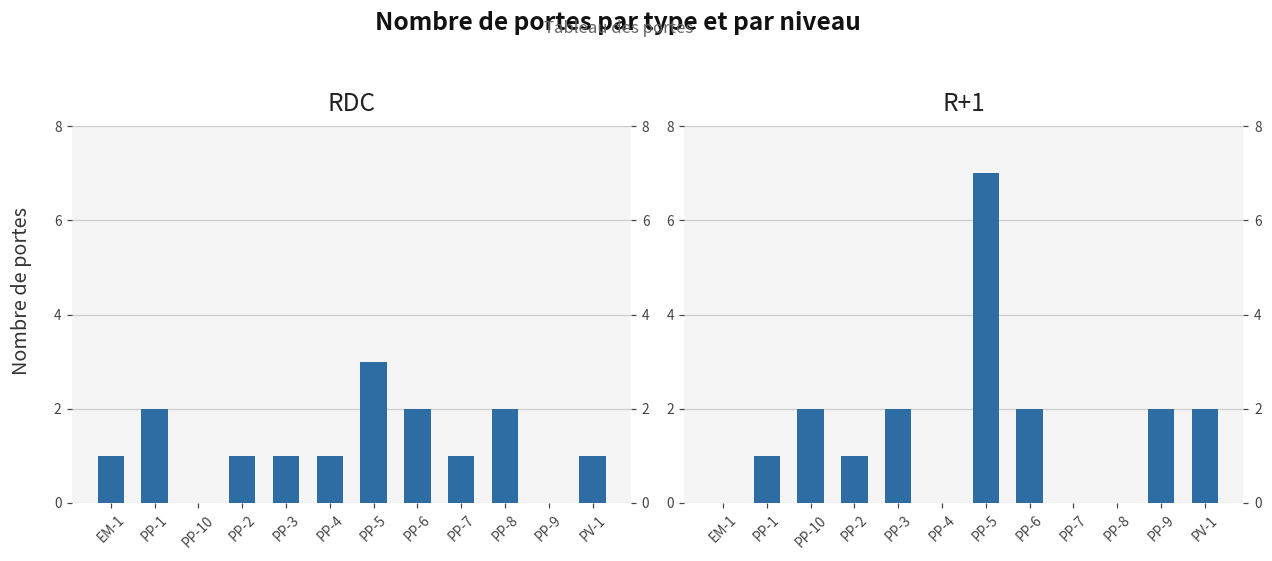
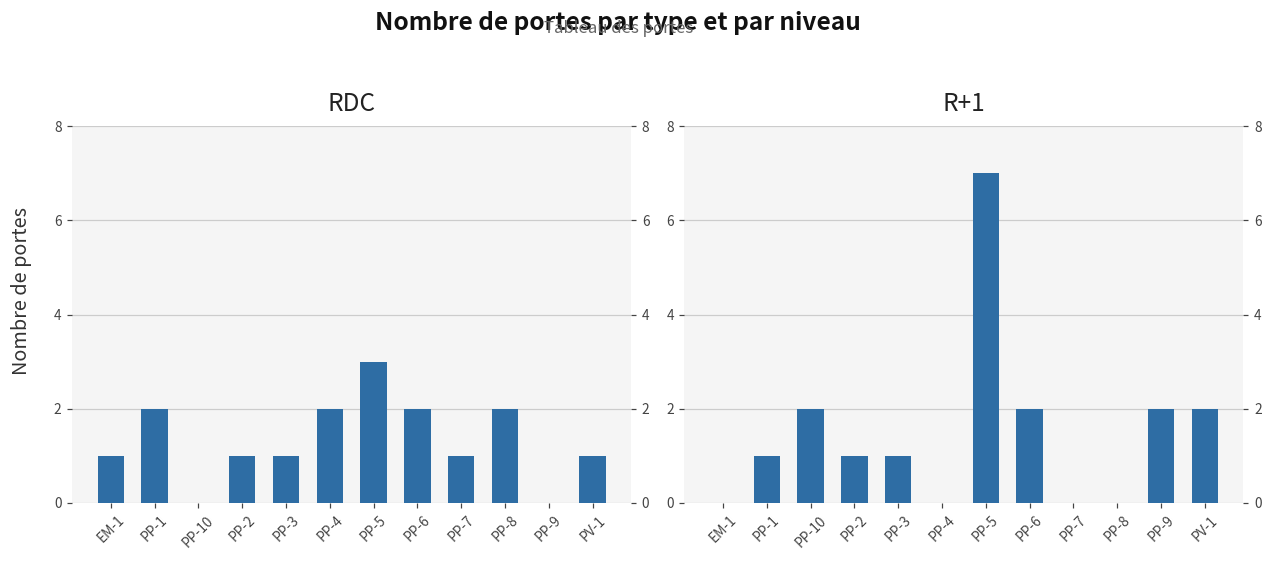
RDC, PP-4: 1 -> 2
R+1, PP-3: 2 -> 1
